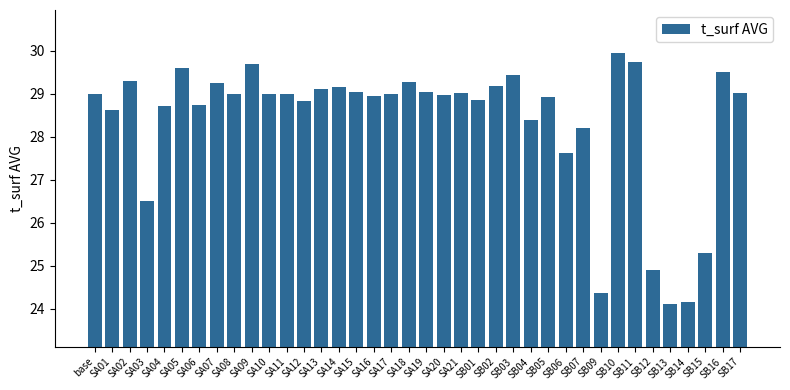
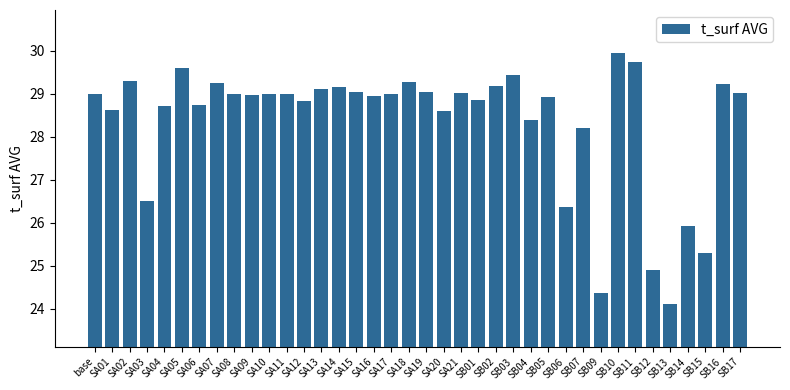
SA09: 29.7 -> 29.0
SA20: 29.0 -> 28.6
SB06: 27.6 -> 26.4
SB14: 24.2 -> 25.9
SB16: 29.5 -> 29.2
